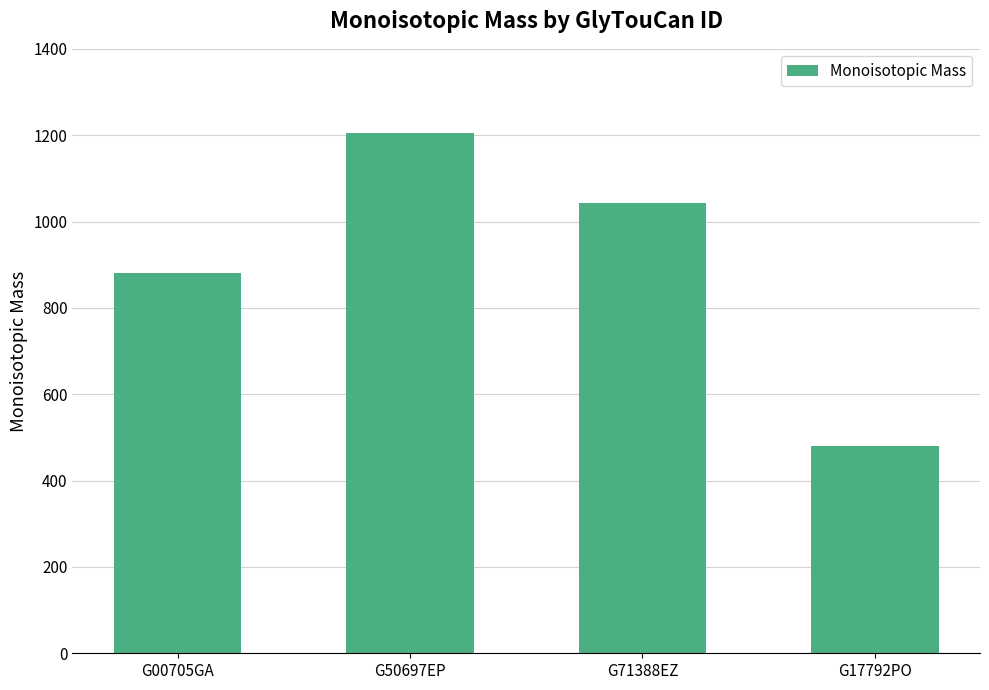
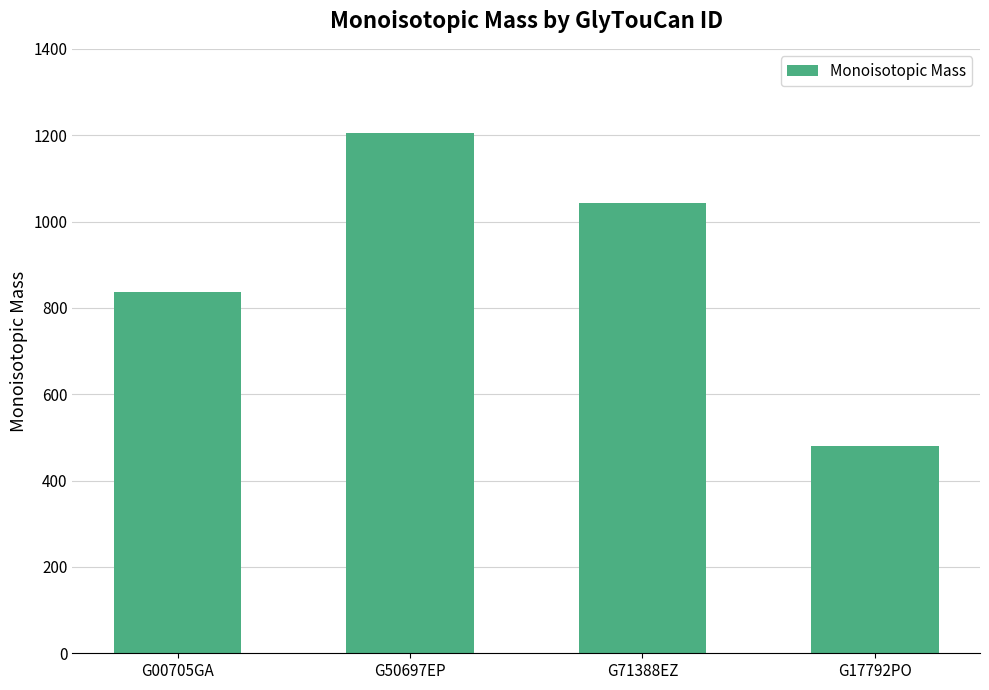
G00705GA: 880 -> 840
